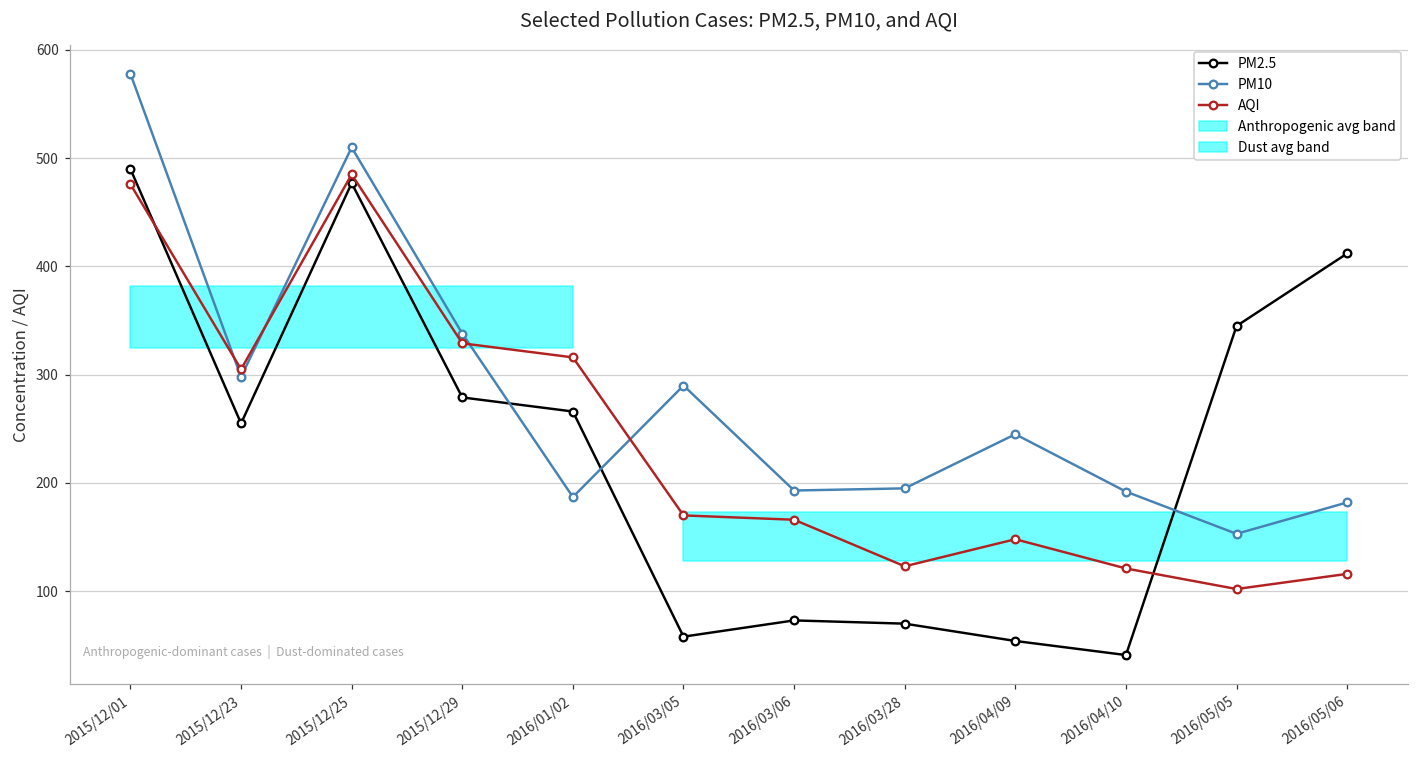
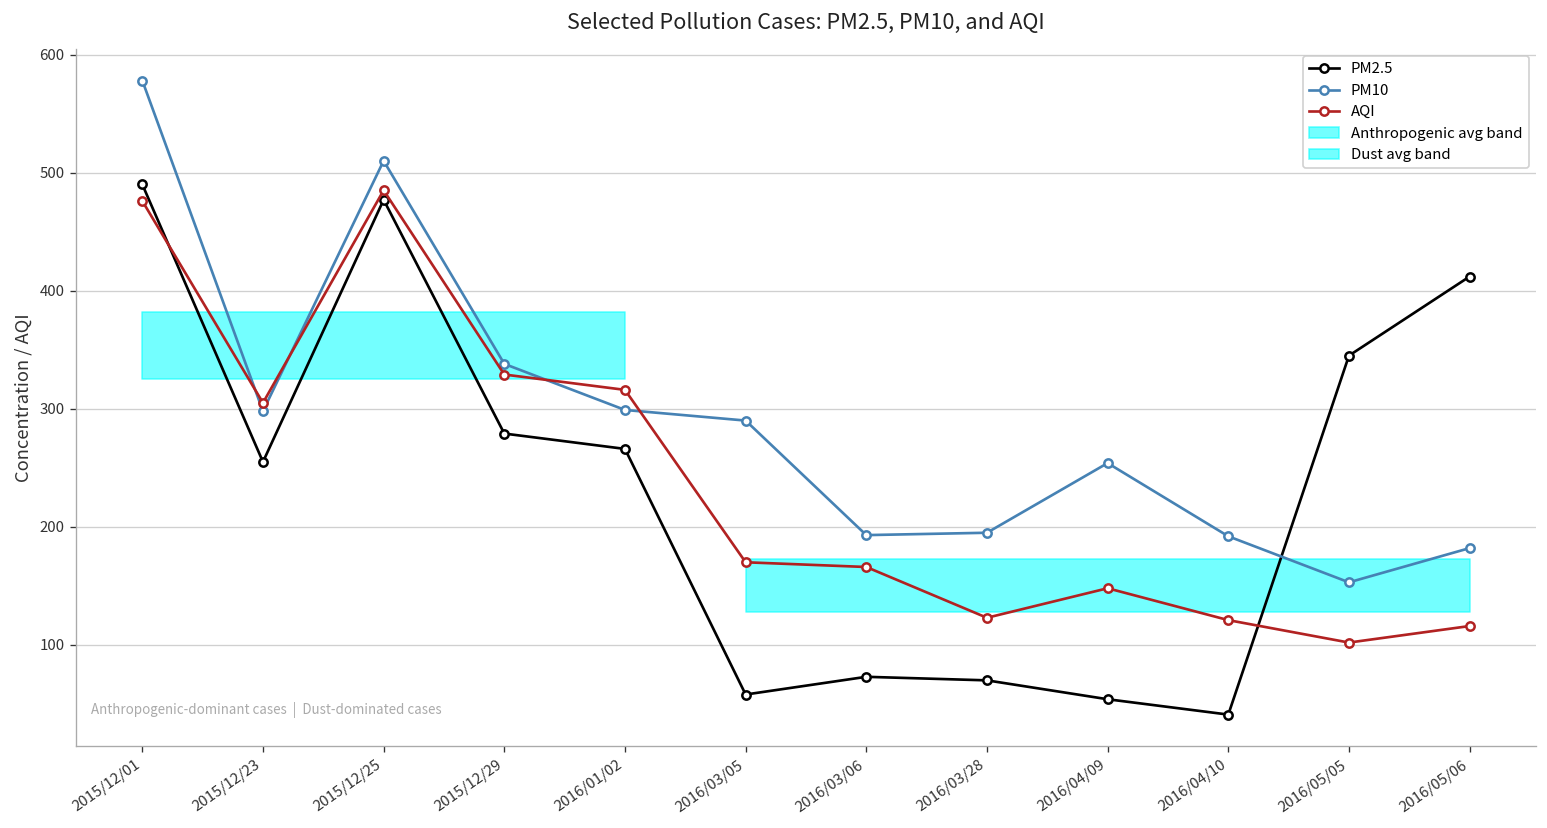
PM10, 2016/01/02: 190 -> 300
PM10, 2016/04/09: 245 -> 254
